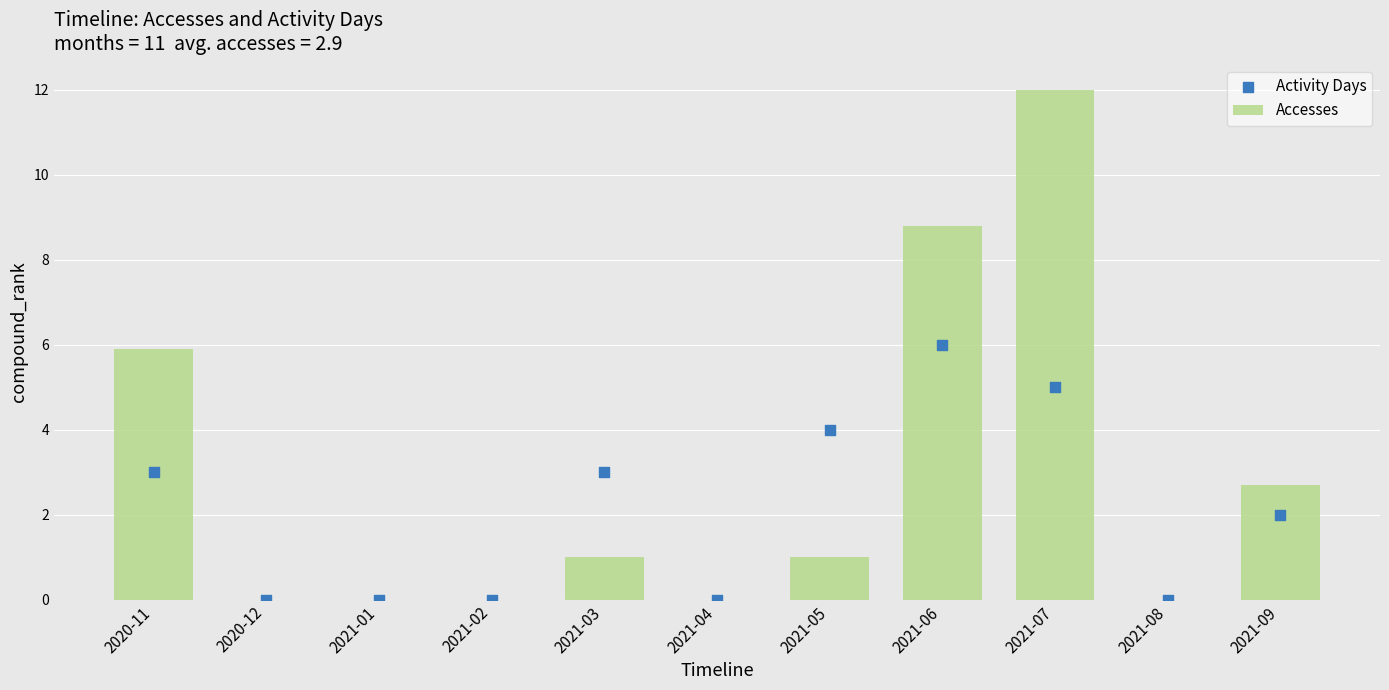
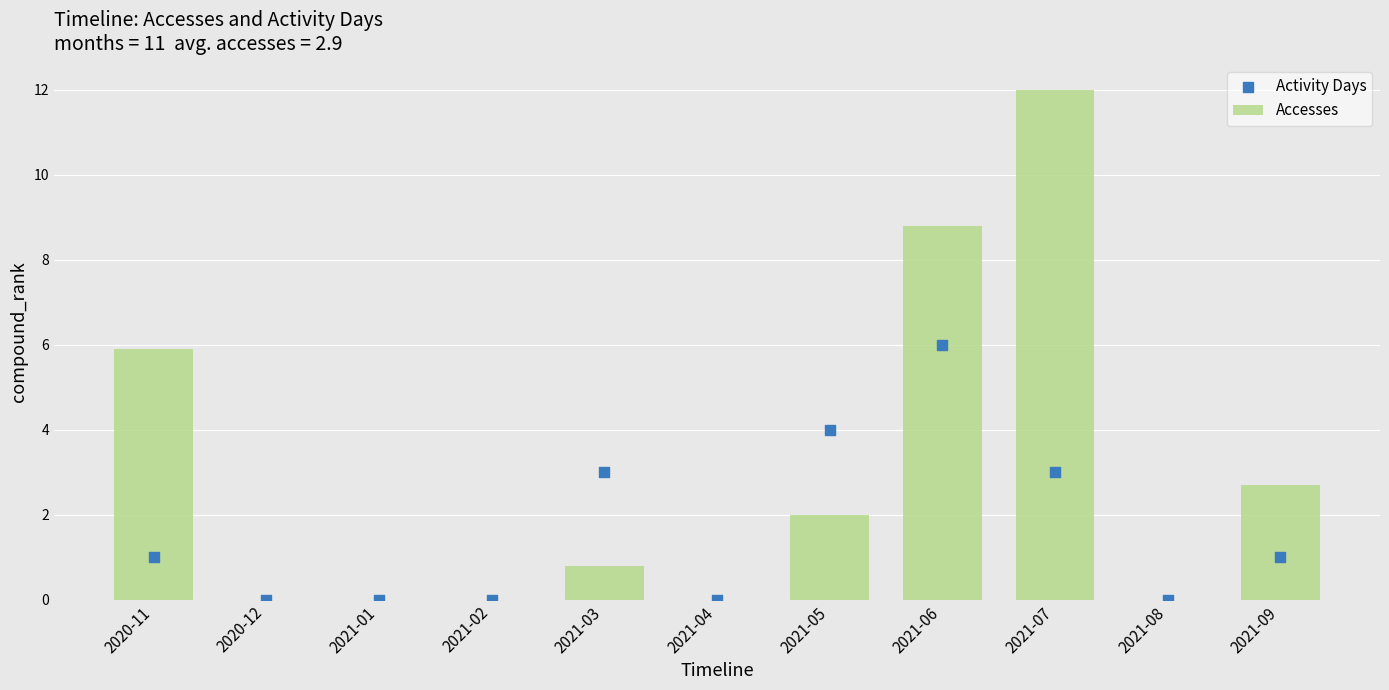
Activity Days, 2020-11: 3 -> 1
Accesses, 2021-03: 1.0 -> 0.8
Accesses, 2021-05: 1 -> 2
Activity Days, 2021-07: 5 -> 3
Activity Days, 2021-09: 2 -> 1
